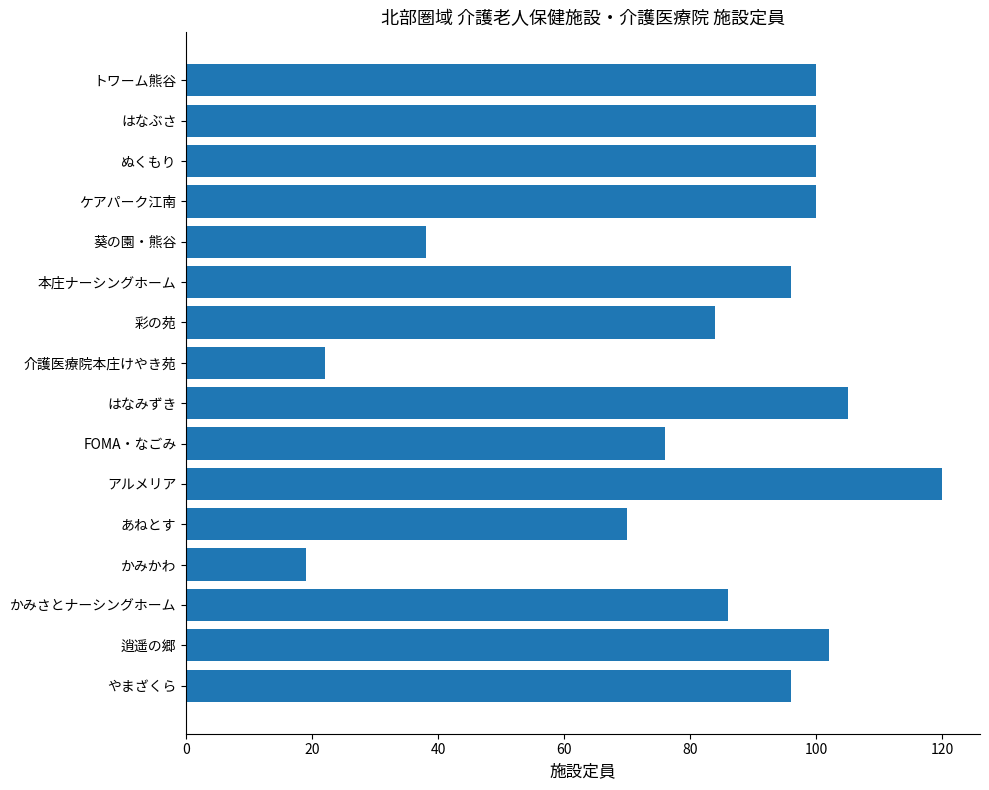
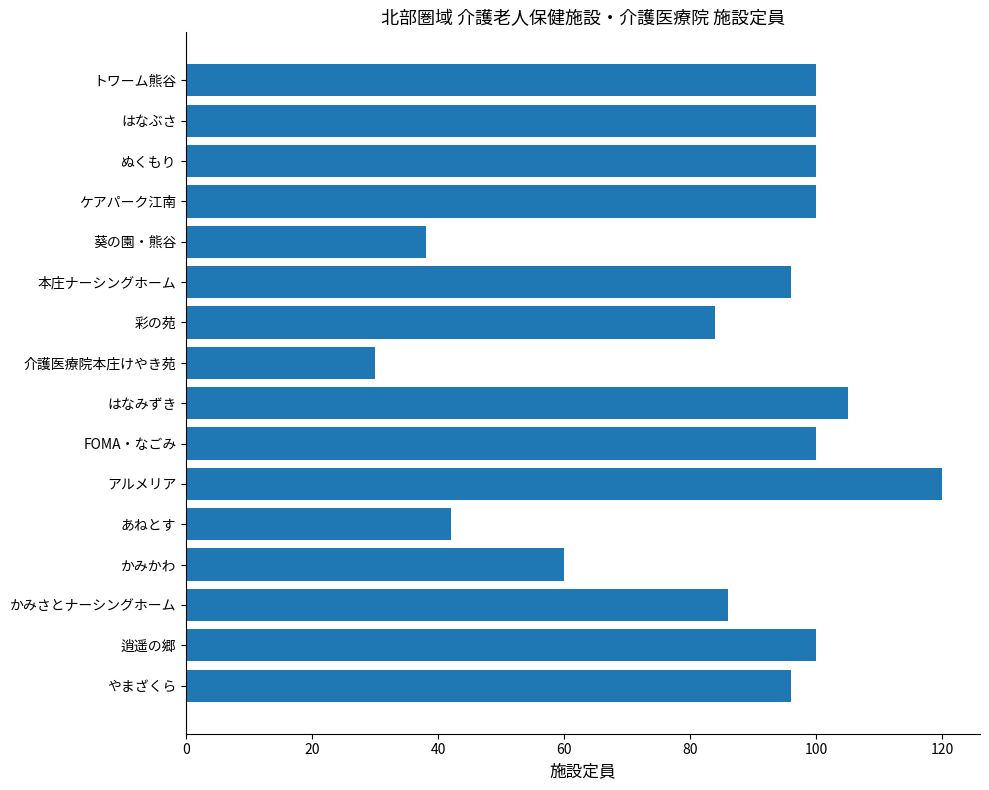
介護医療院本庄けやき苑: 22 -> 30
FOMA・なごみ: 76 -> 100
あねとす: 70 -> 42
かみかわ: 19 -> 60
逍遥の郷: 102 -> 100
